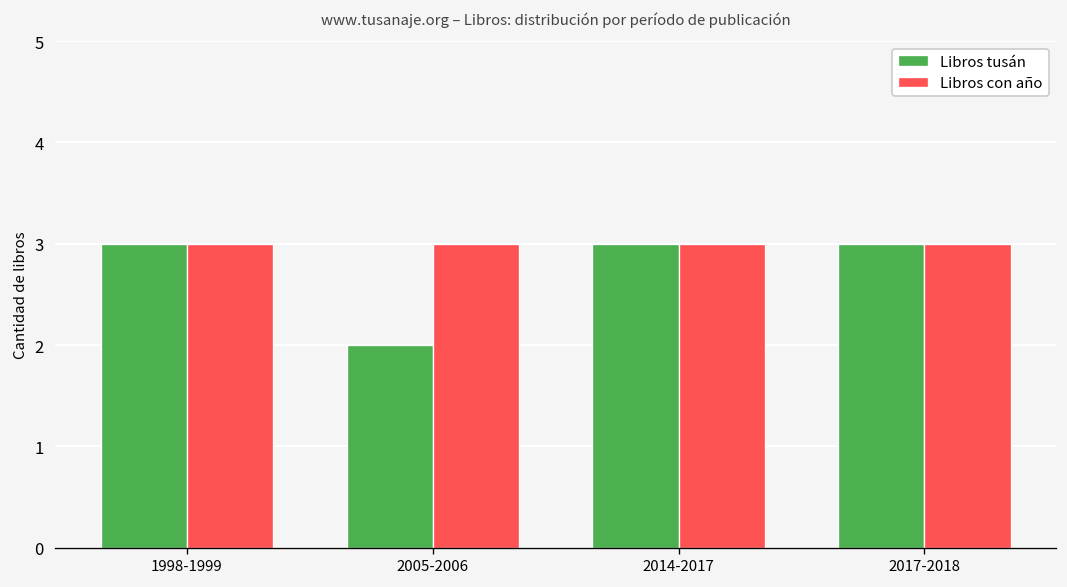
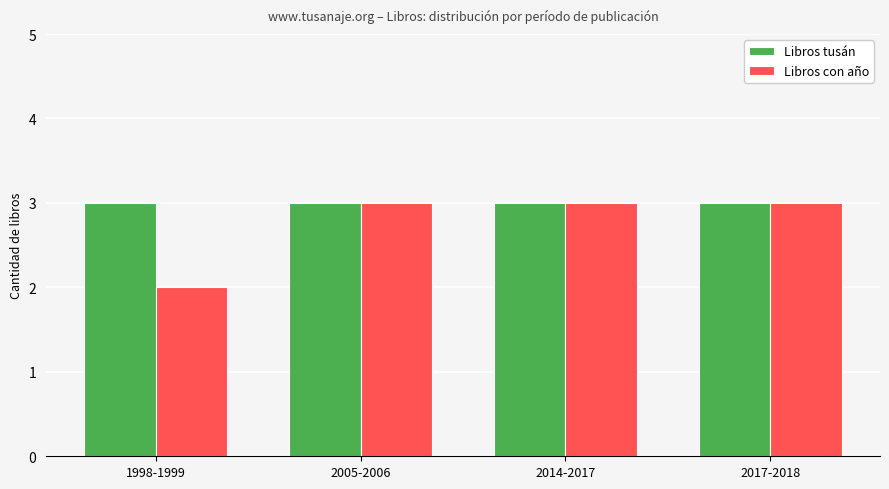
Libros con año, 1998-1999: 3 -> 2
Libros tusán, 2005-2006: 2 -> 3
